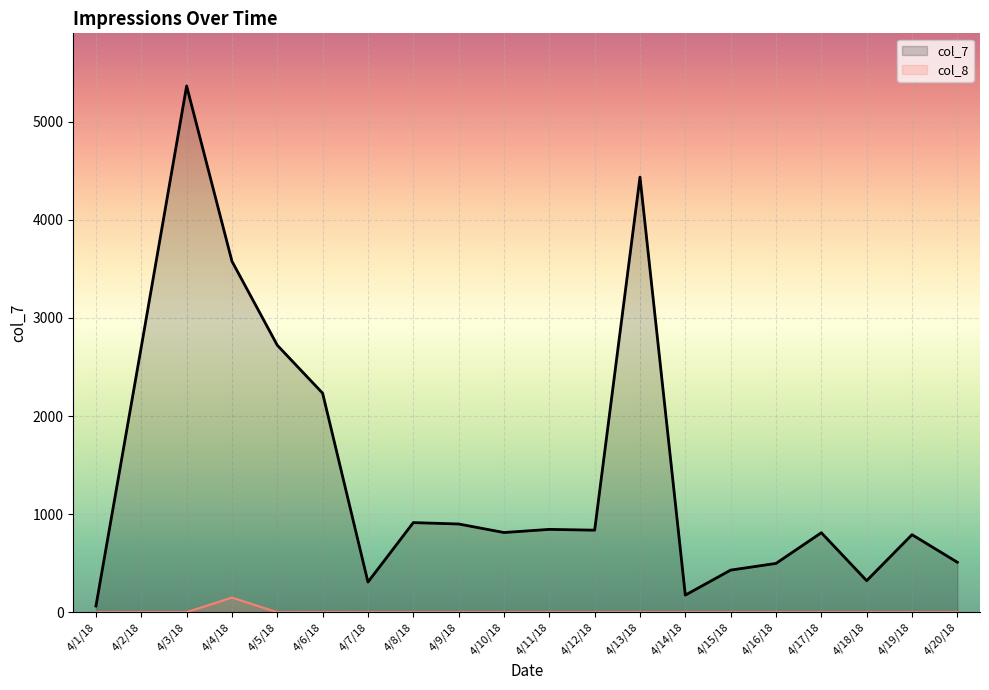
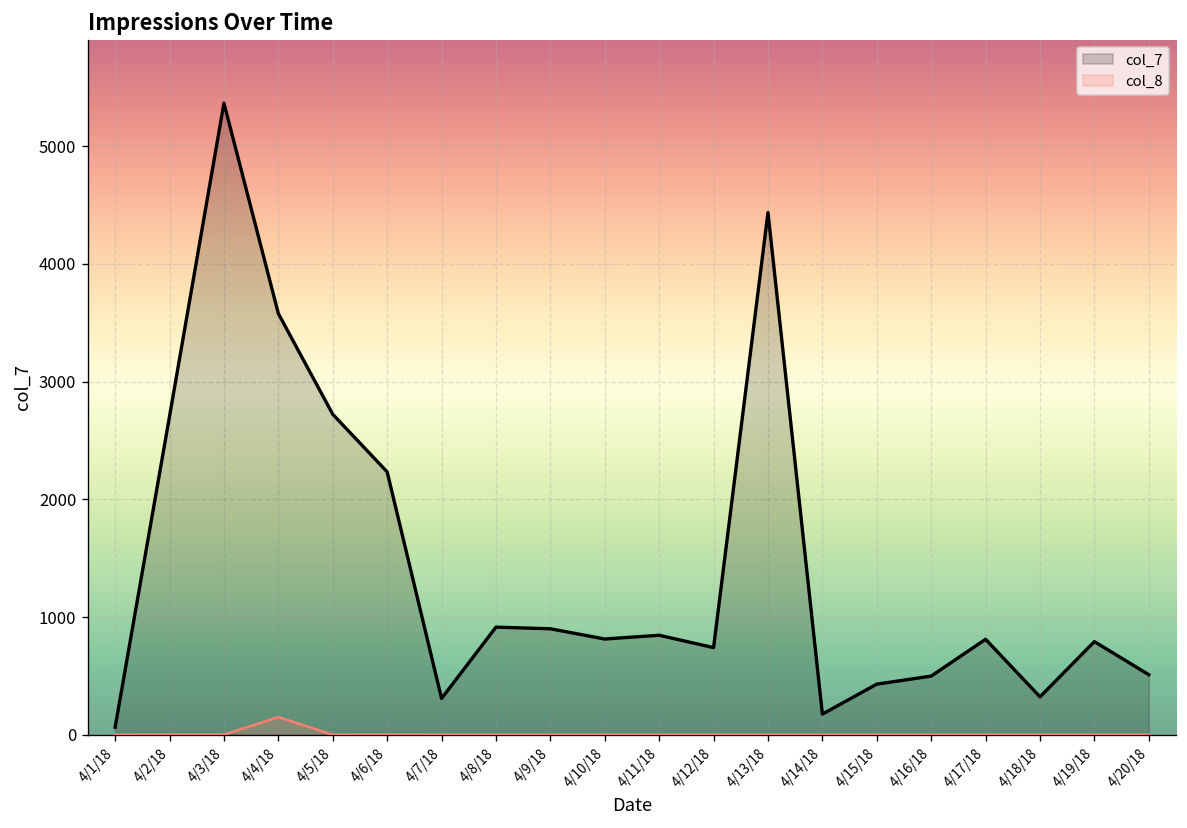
col_7, 4/12/18: 800 -> 700
